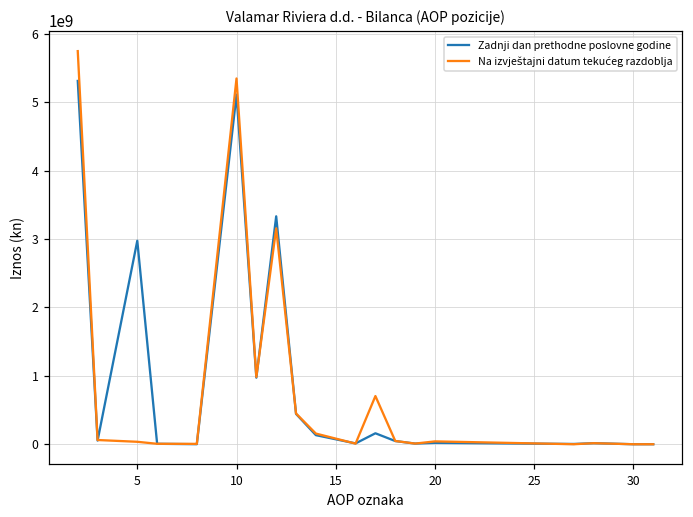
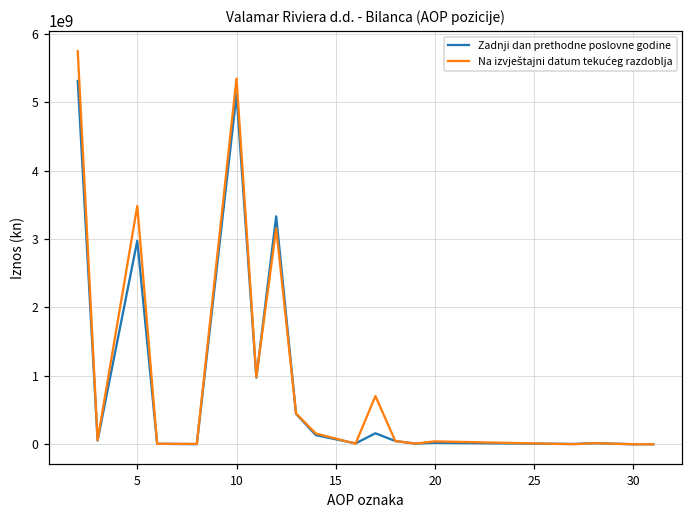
Na izvještajni datum tekućeg razdoblja, 5: 0 -> 3500000000
